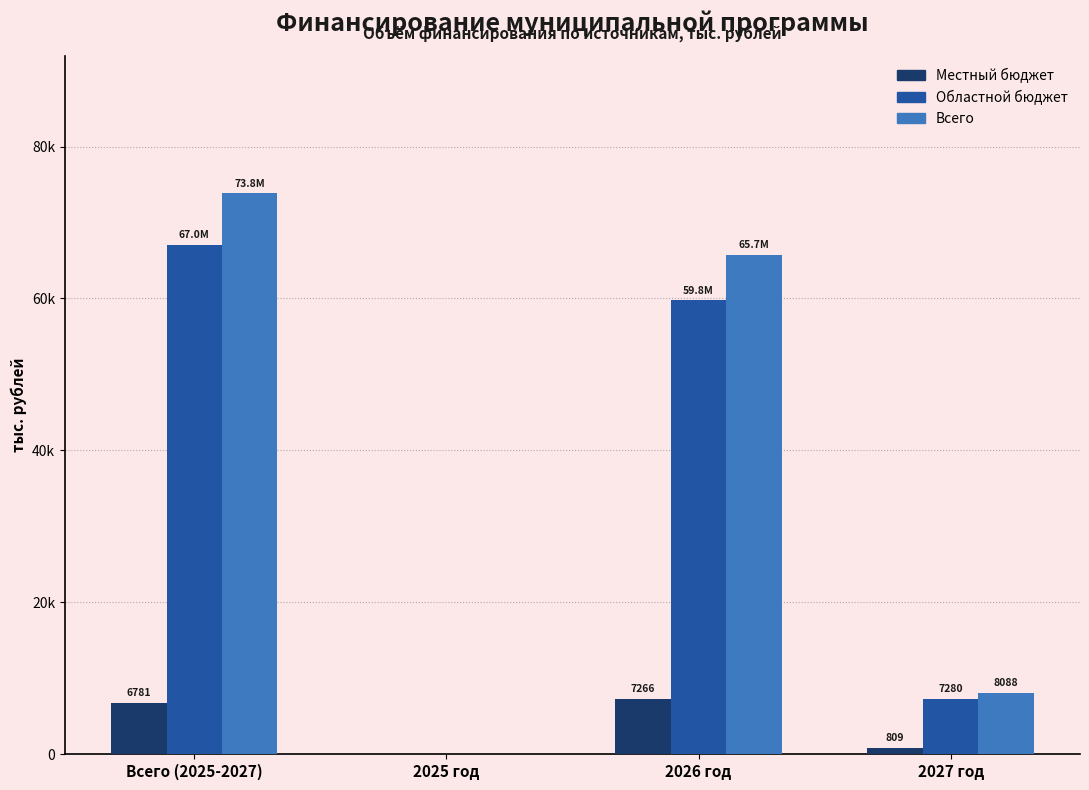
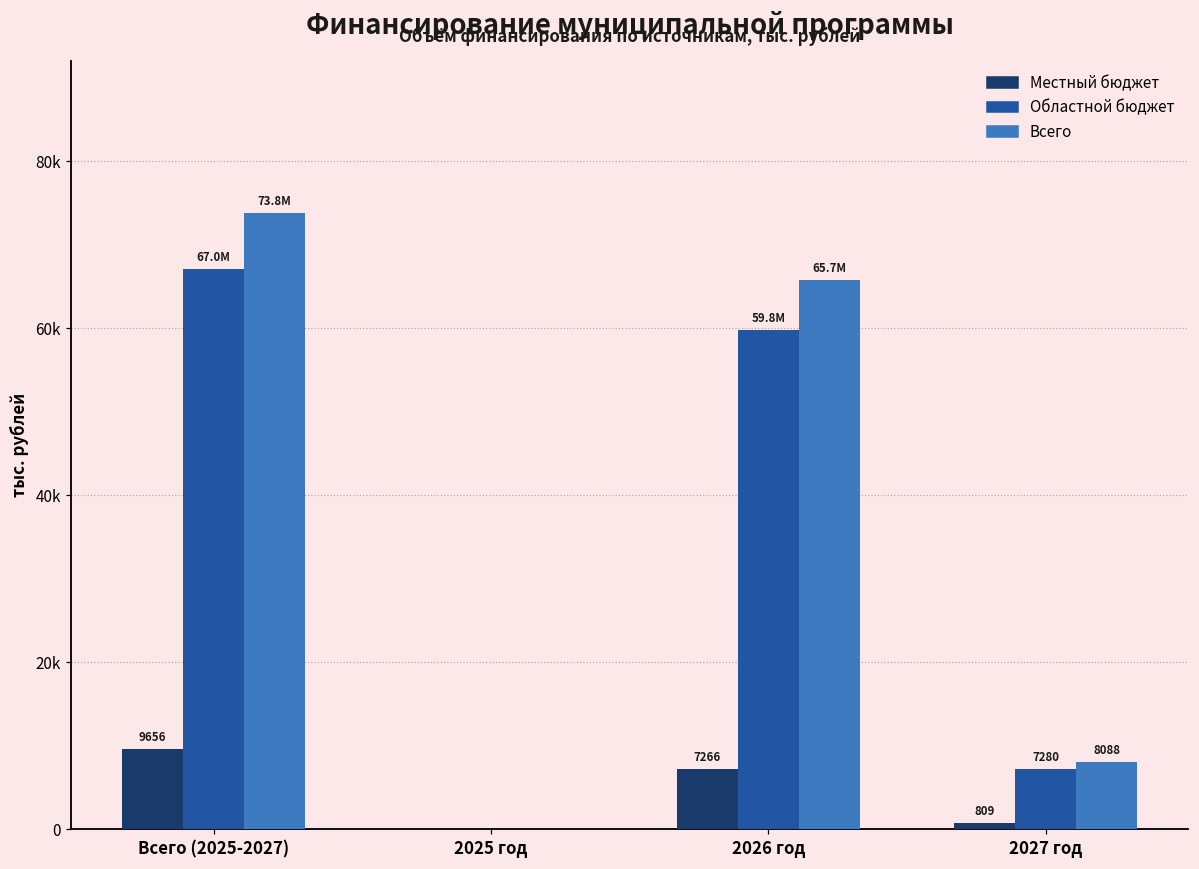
Местный бюджет, Всего (2025-2027): 6781 -> 9656
